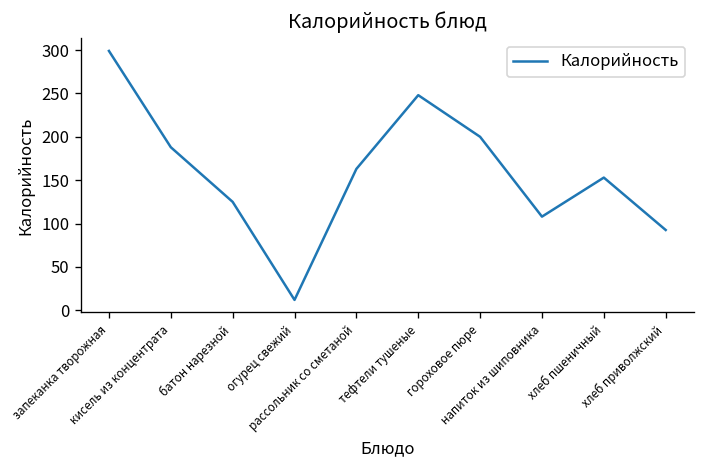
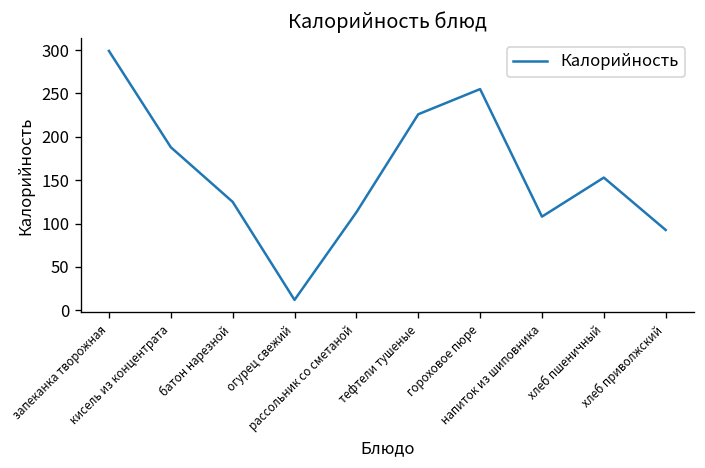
рассольник со сметаной: 160 -> 110
тефтели тушеные: 250 -> 230
гороховое пюре: 200 -> 260
